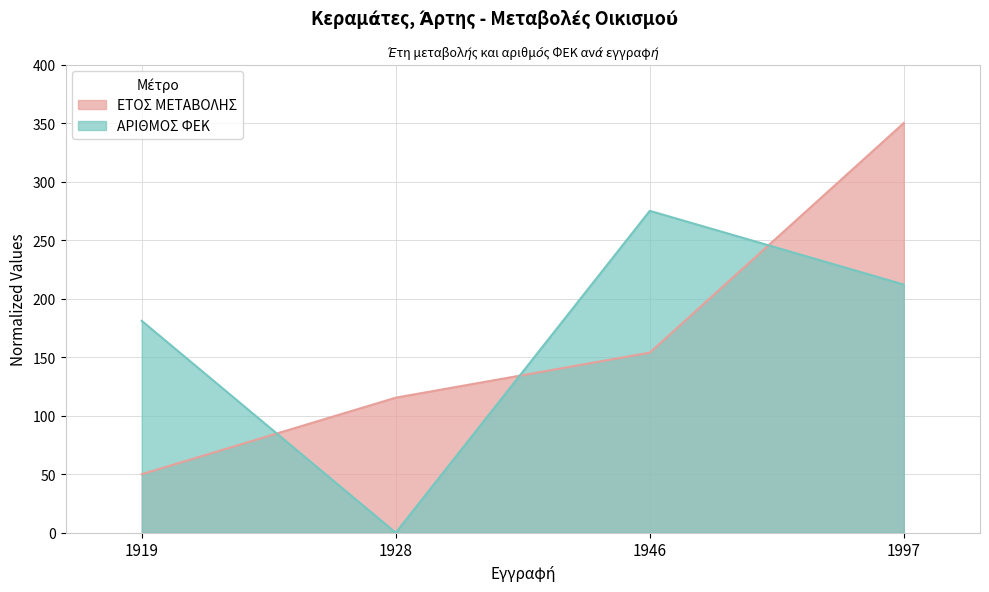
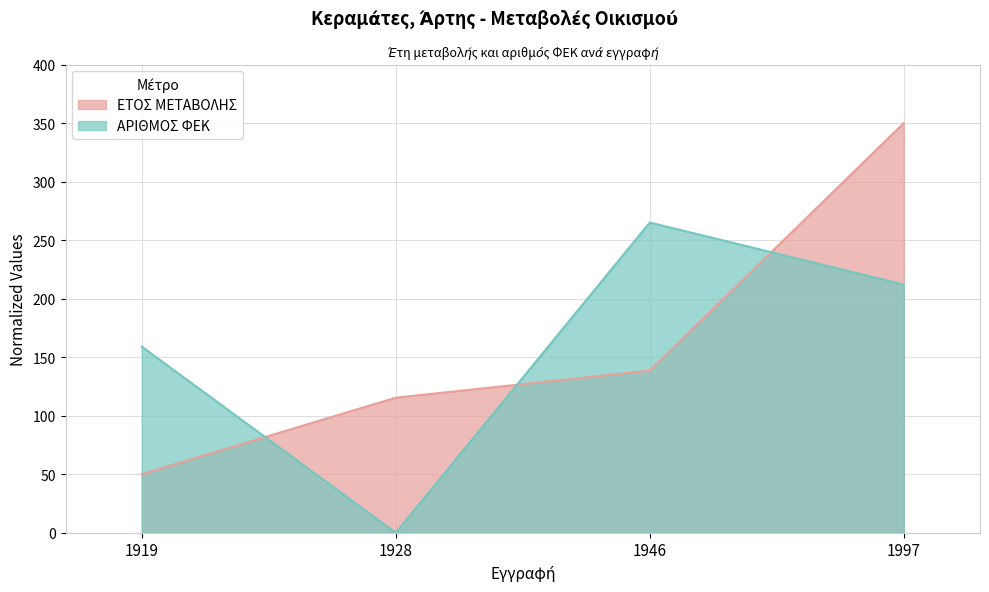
ΑΡΙΘΜΟΣ ΦΕΚ, 1919: 181 -> 159
ΕΤΟΣ ΜΕΤΑΒΟΛΗΣ, 1946: 154 -> 138
ΑΡΙΘΜΟΣ ΦΕΚ, 1946: 275 -> 265
